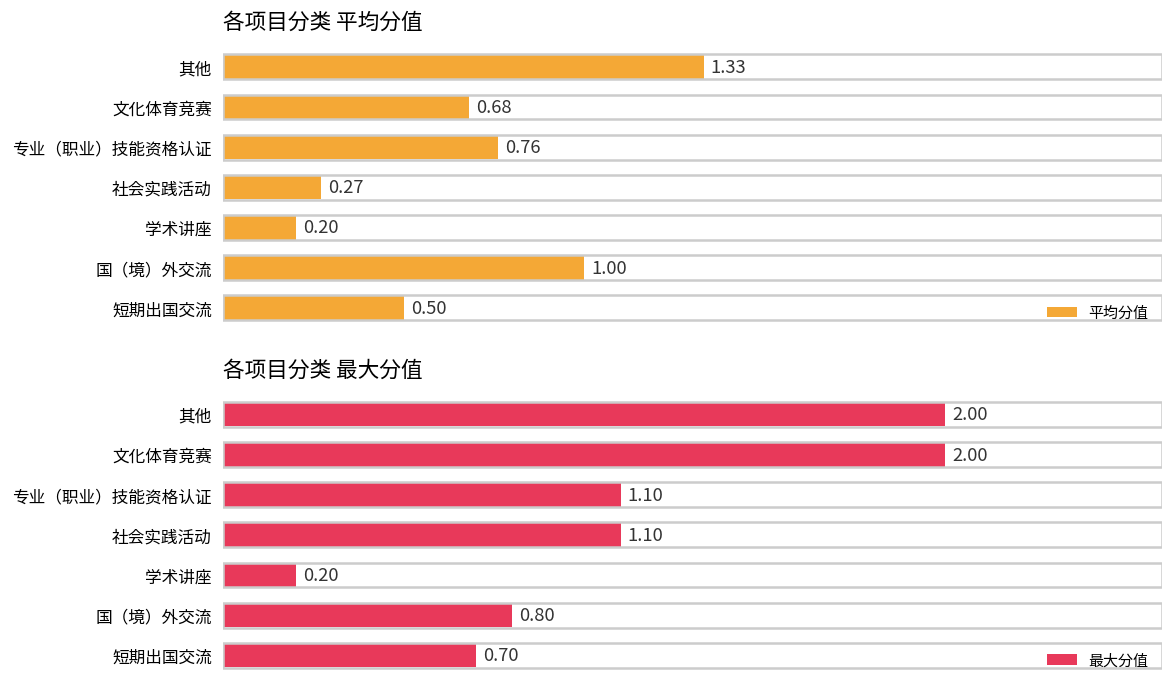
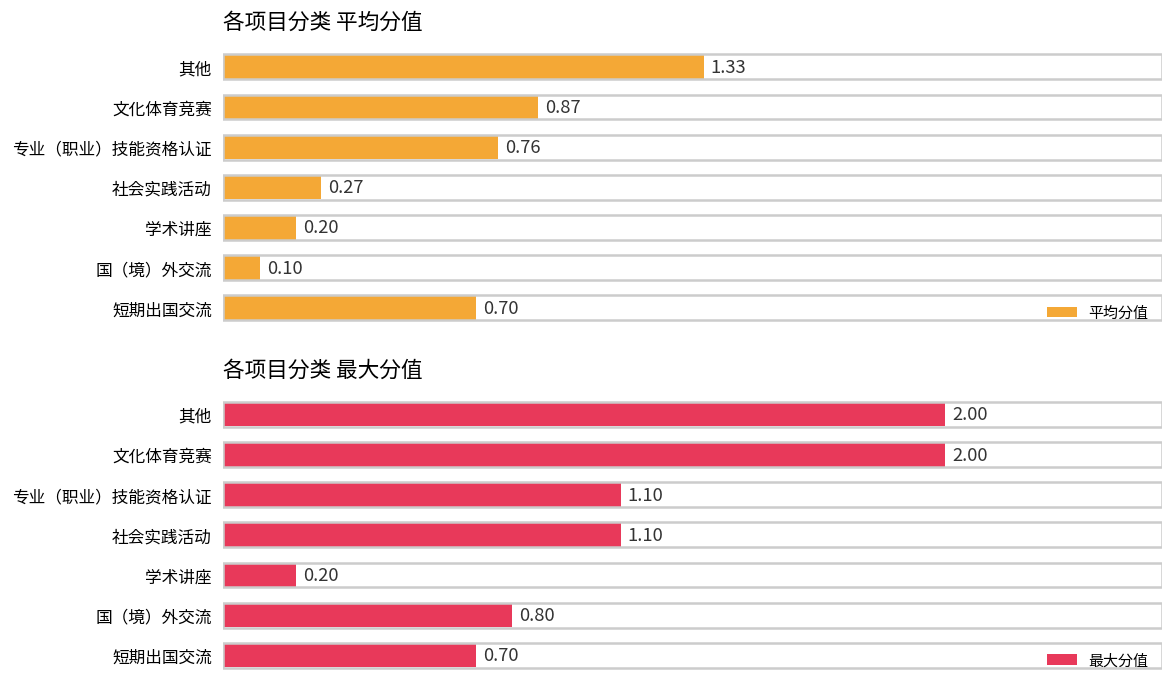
各项目分类 平均分值, 文化体育竞赛: 0.68 -> 0.87
各项目分类 平均分值, 国（境）外交流: 1.00 -> 0.10
各项目分类 平均分值, 短期出国交流: 0.50 -> 0.70
